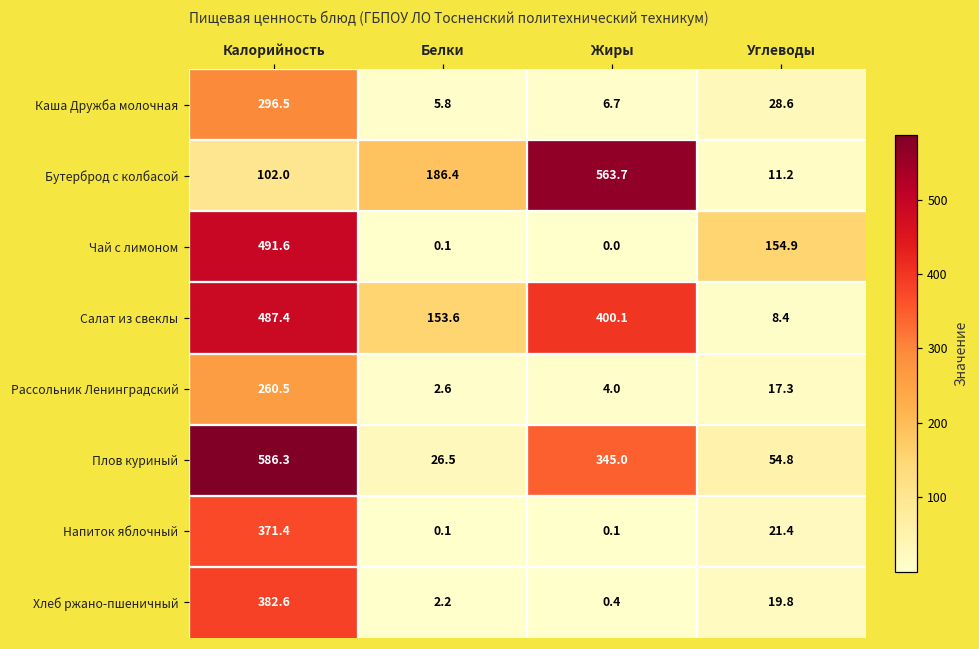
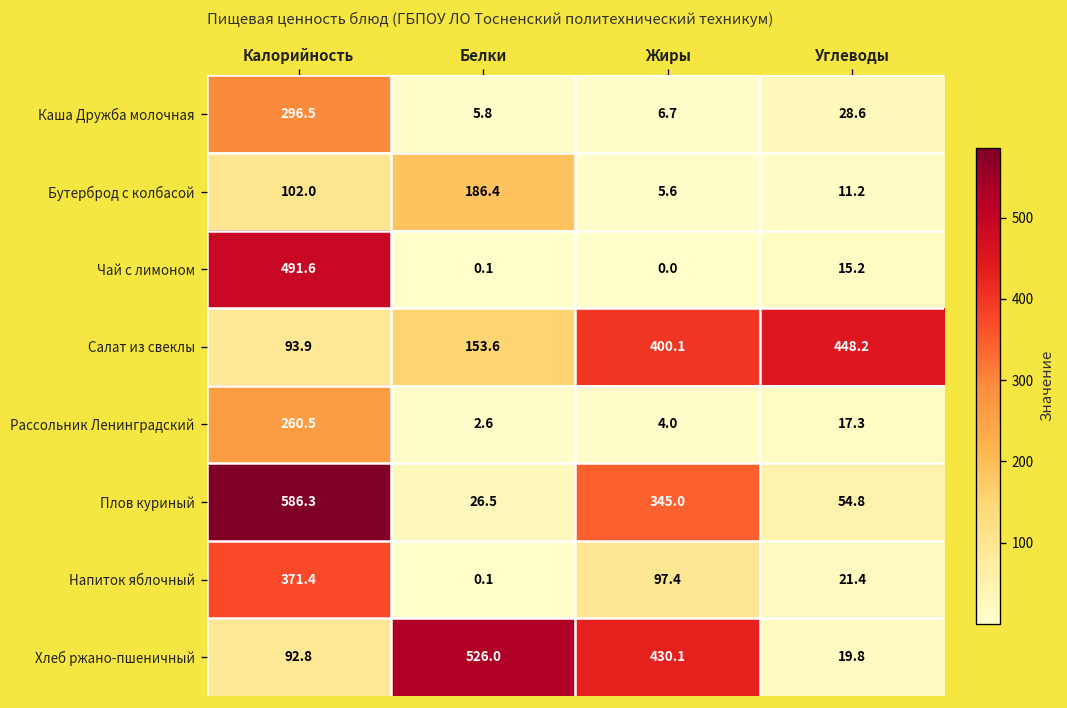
Бутерброд с колбасой, Жиры: 563.7 -> 5.6
Чай с лимоном, Углеводы: 154.9 -> 15.2
Салат из свеклы, Калорийность: 487.4 -> 93.9
Салат из свеклы, Углеводы: 8.4 -> 448.2
Напиток яблочный, Жиры: 0.1 -> 97.4
Хлеб ржано-пшеничный, Калорийность: 382.6 -> 92.8
Хлеб ржано-пшеничный, Белки: 2.2 -> 526.0
Хлеб ржано-пшеничный, Жиры: 0.4 -> 430.1
